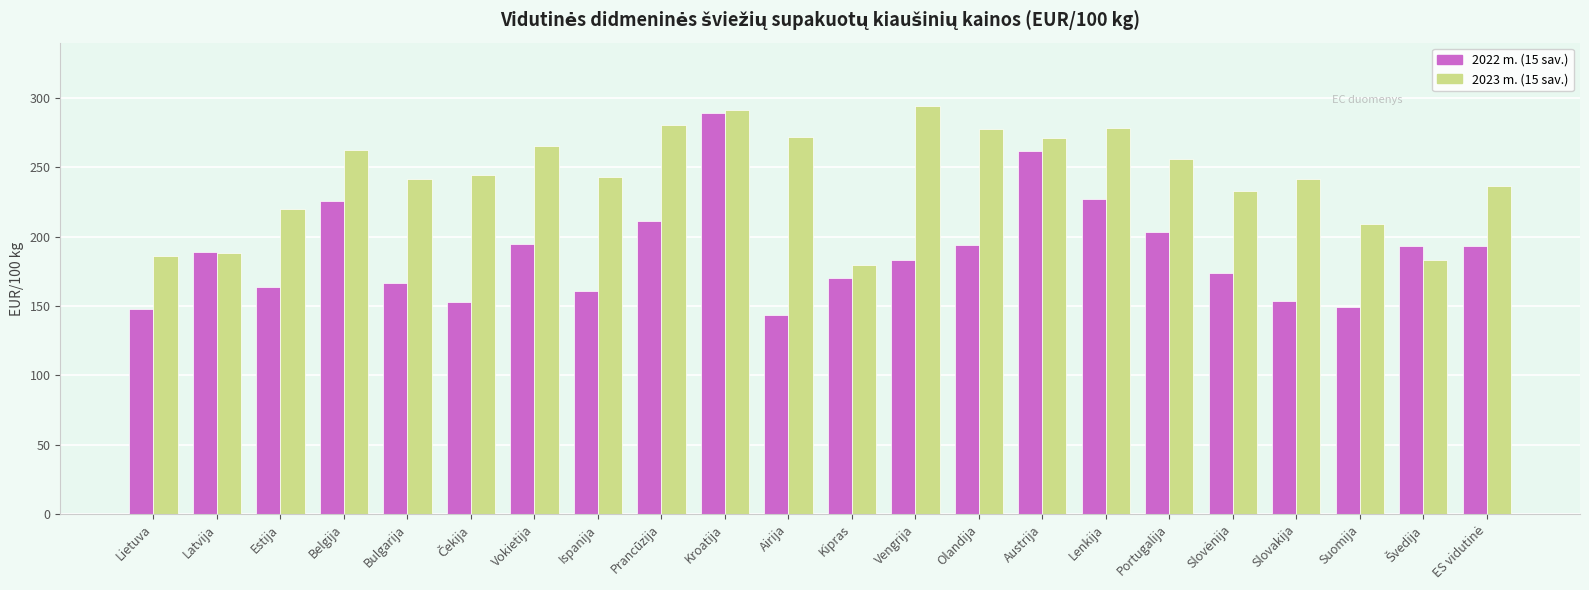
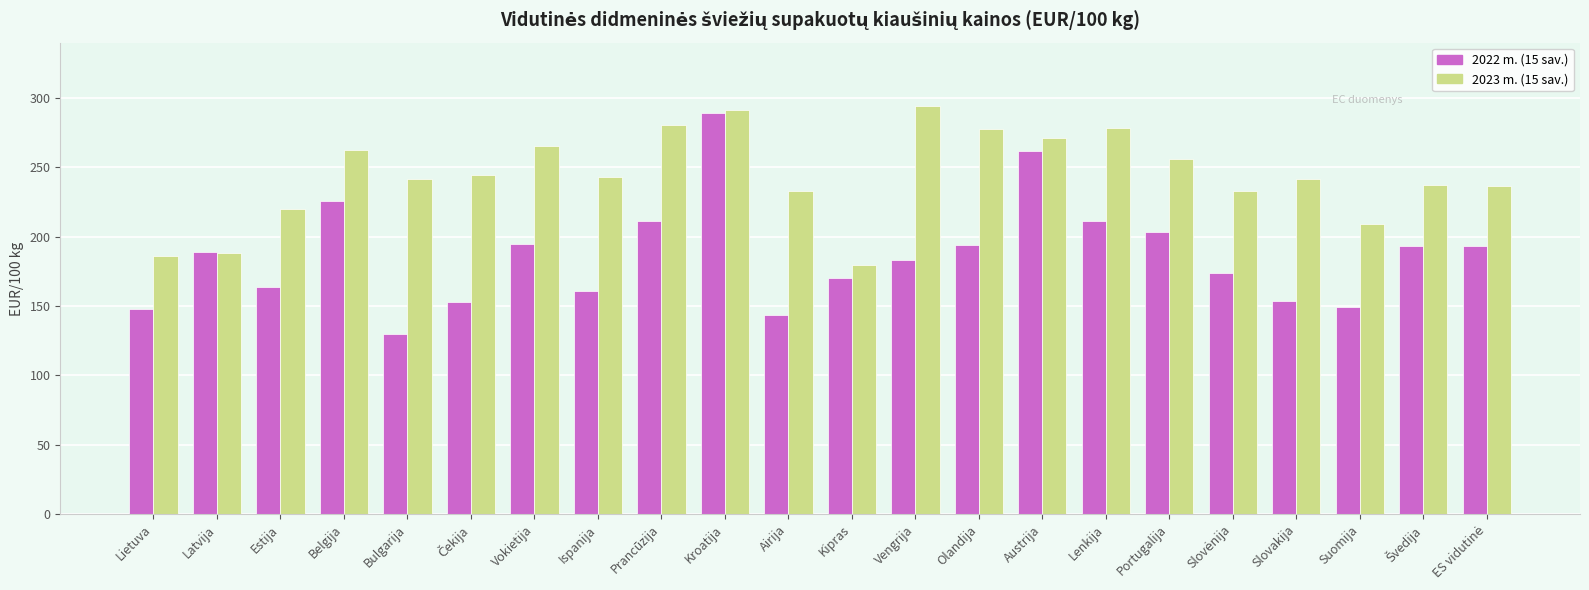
2022 m. (15 sav.), Bulgarija: 166 -> 130
2023 m. (15 sav.), Airija: 272 -> 233
2022 m. (15 sav.), Lenkija: 227 -> 211
2023 m. (15 sav.), Švedija: 183 -> 237
